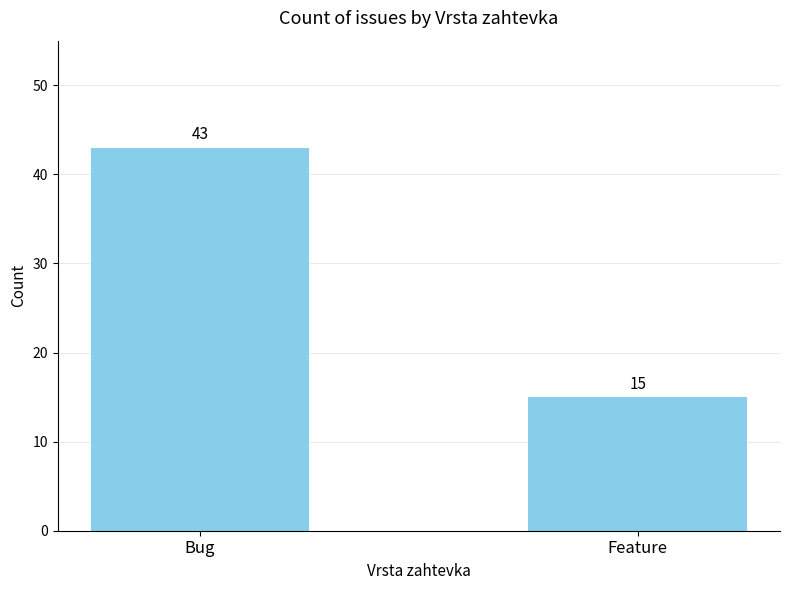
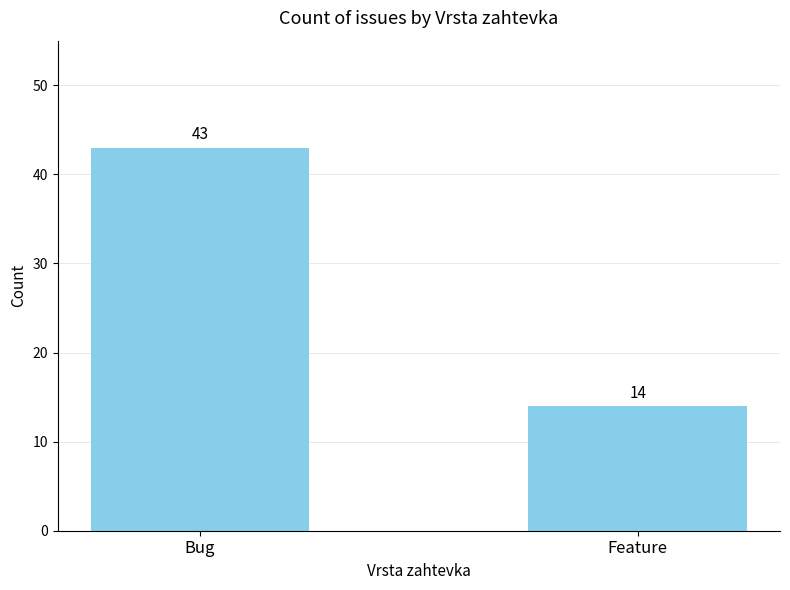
Feature: 15 -> 14
